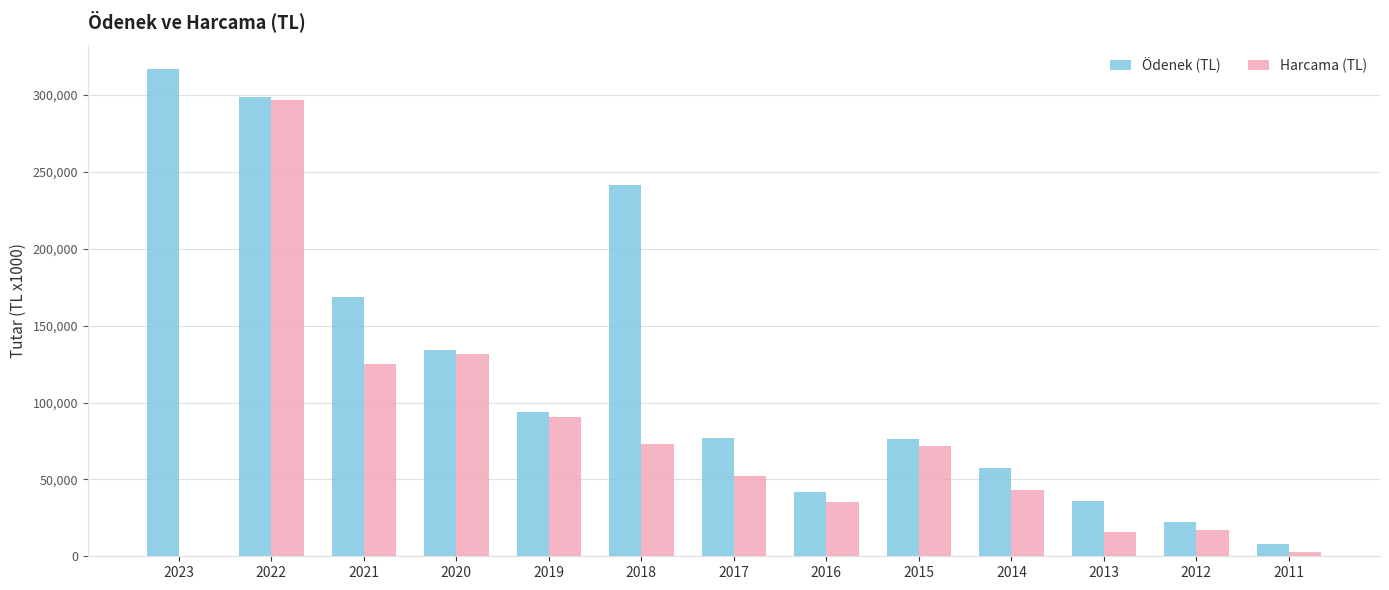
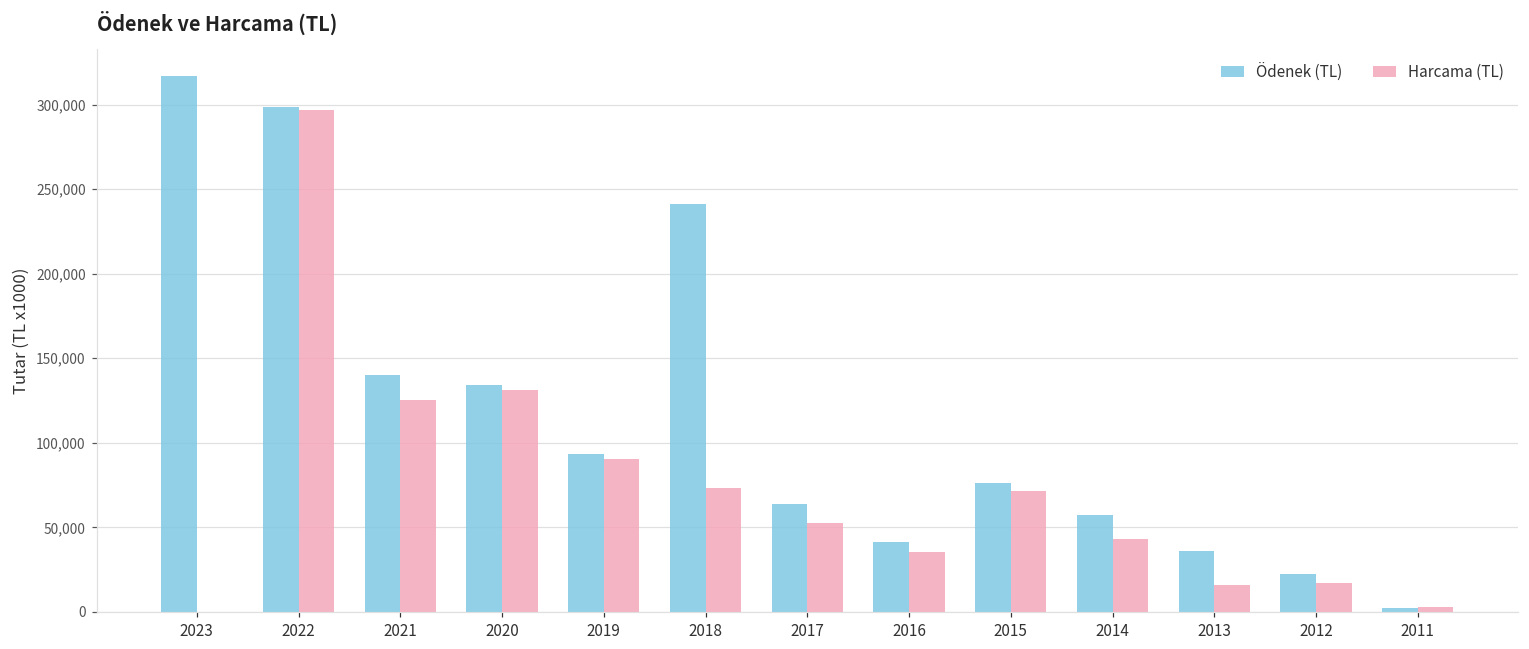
Ödenek (TL), 2021: 168,000 -> 140,000
Ödenek (TL), 2017: 77,000 -> 64,000
Ödenek (TL), 2011: 8,000 -> 3,000
